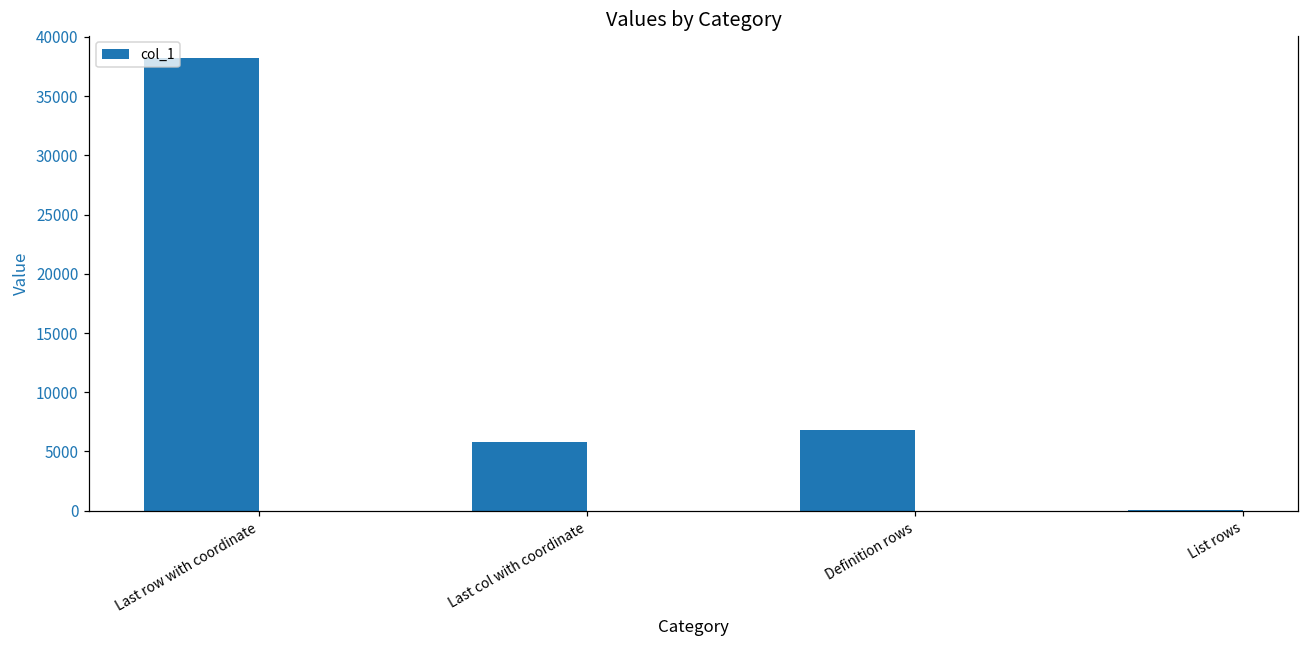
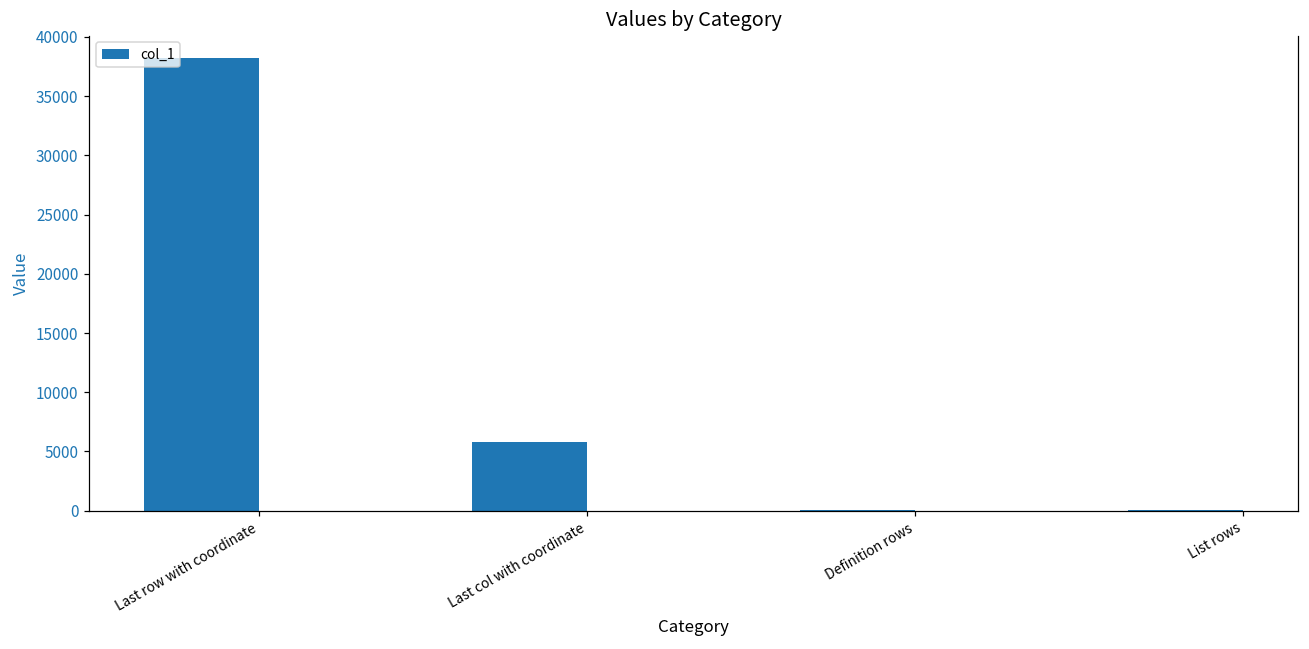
Definition rows: 6800 -> 100
